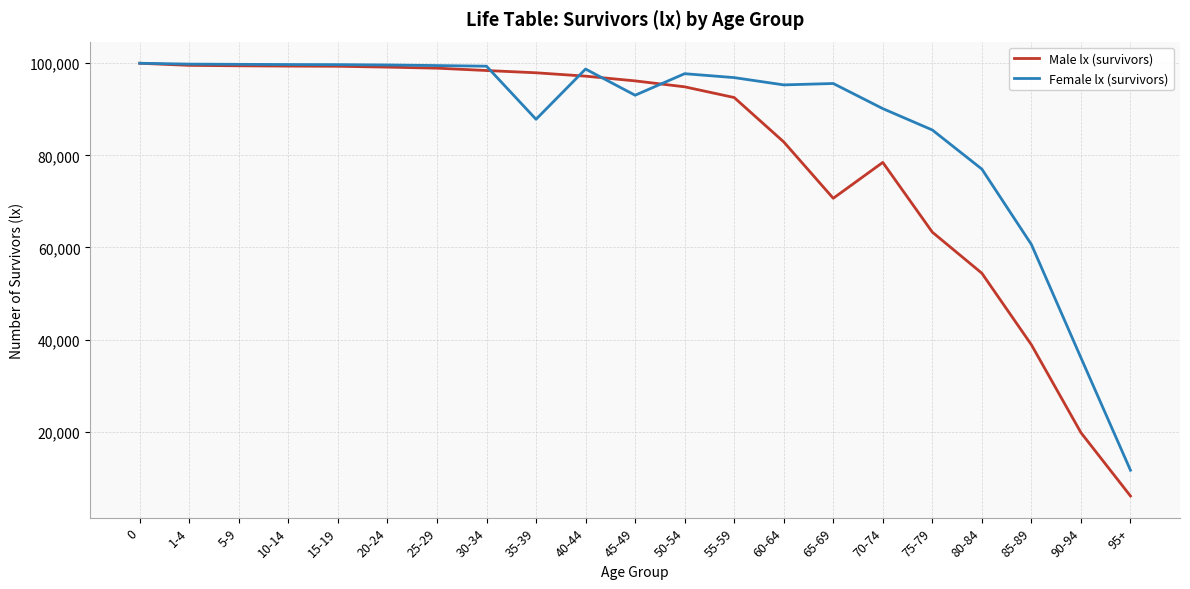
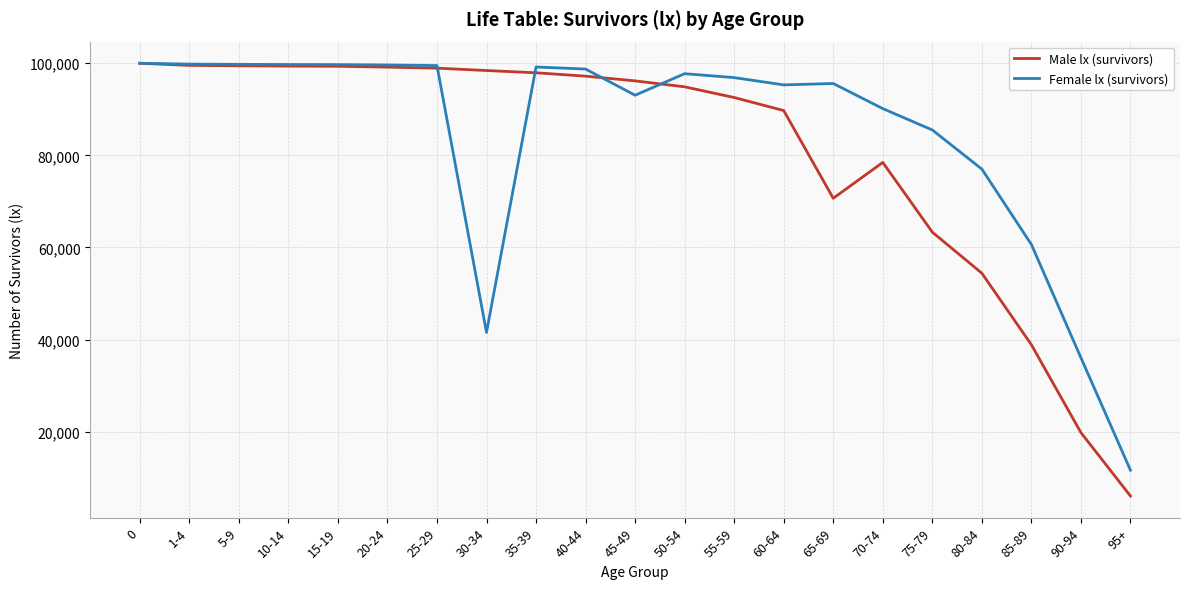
Female lx (survivors), 30-34: 99,000 -> 42,000
Female lx (survivors), 35-39: 88,000 -> 99,000
Male lx (survivors), 60-64: 83,000 -> 90,000
